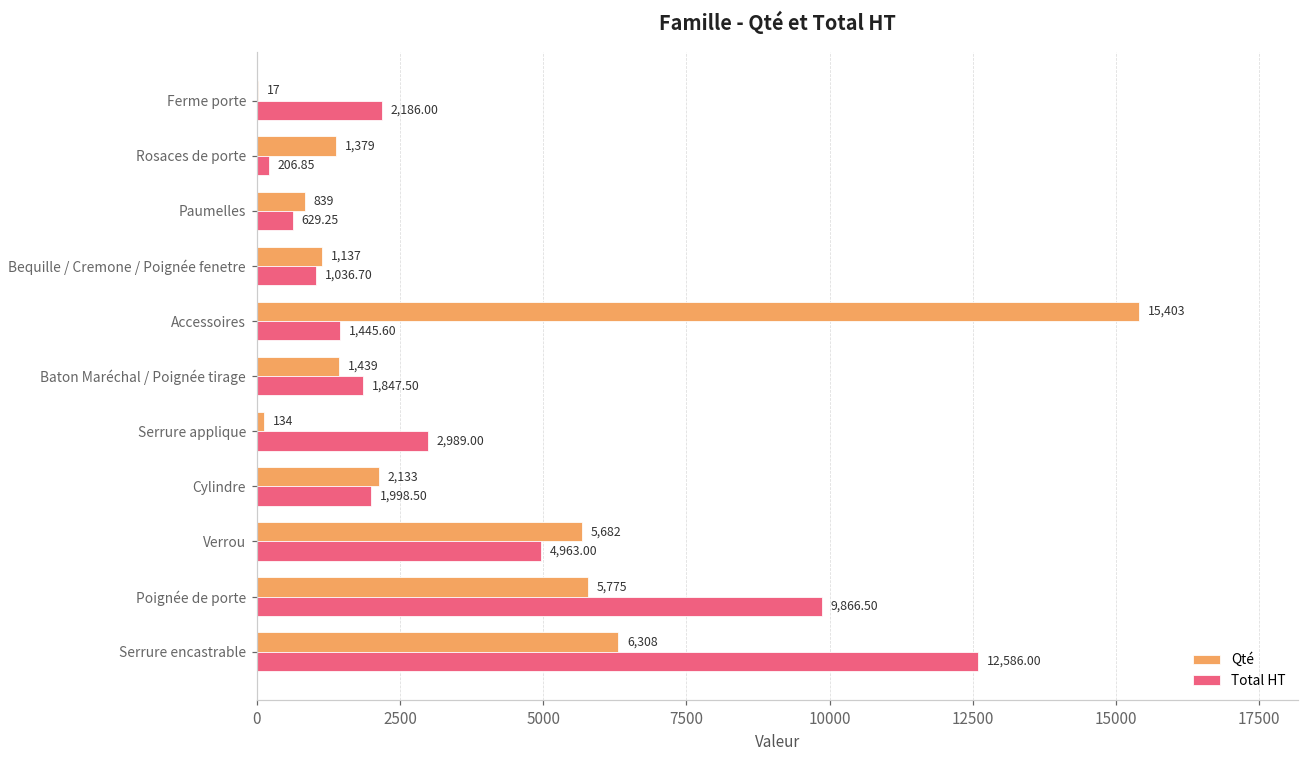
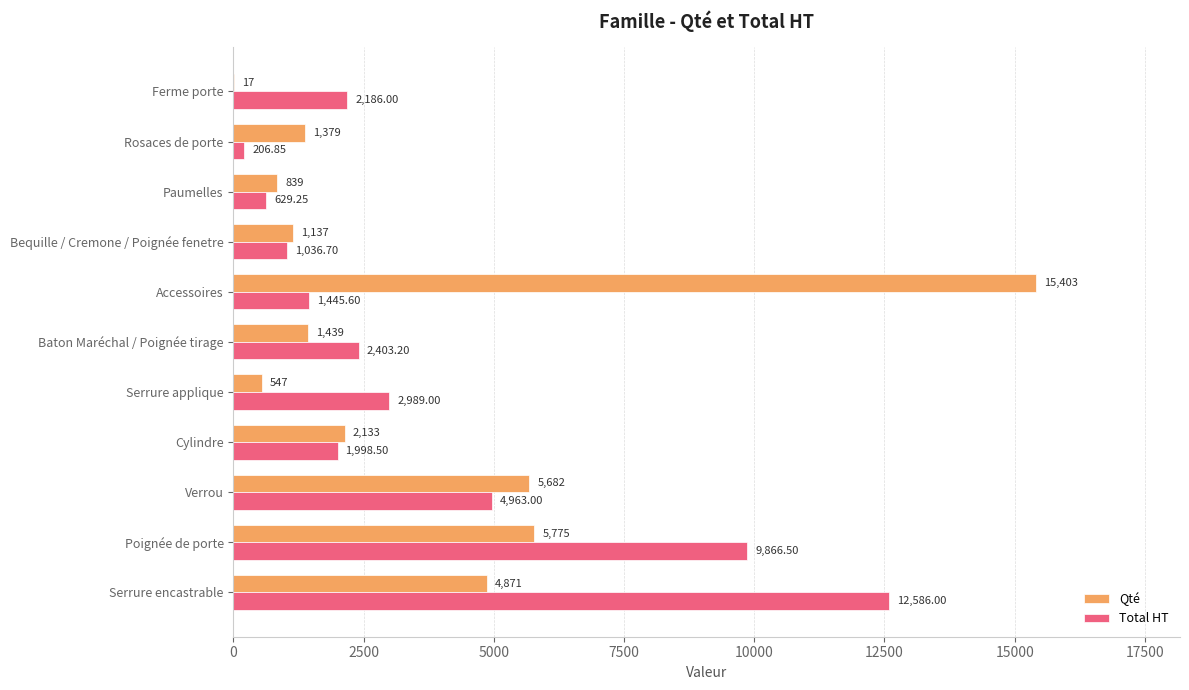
Total HT, Baton Maréchal / Poignée tirage: 1,847.50 -> 2,403.20
Qté, Serrure applique: 134 -> 547
Qté, Serrure encastrable: 6,308 -> 4,871
